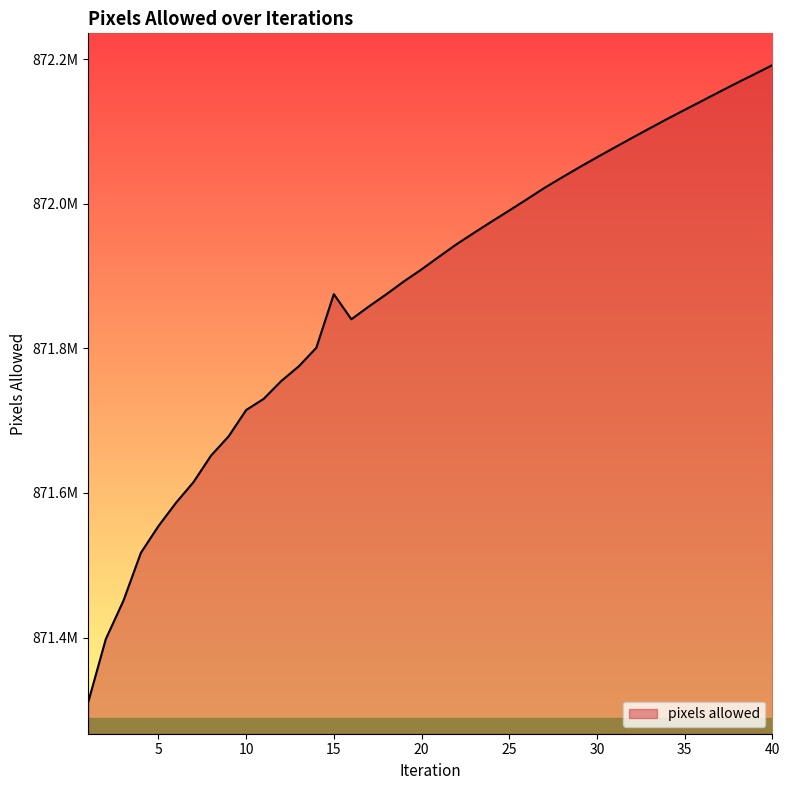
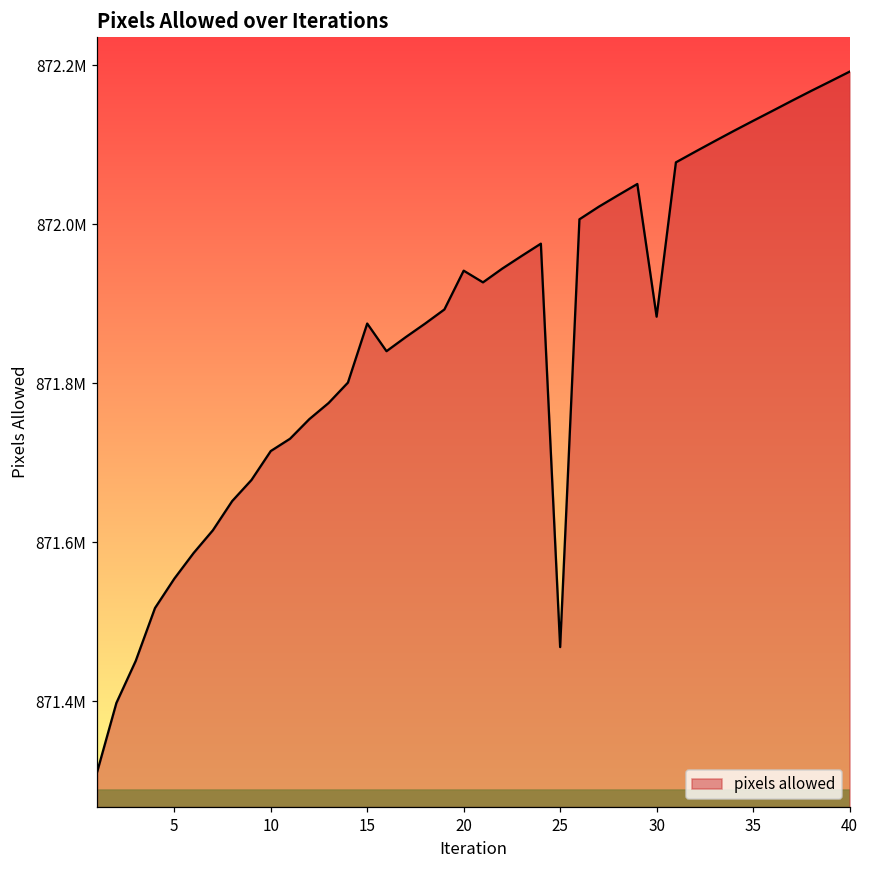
20: 871910000 -> 871940000
25: 871990000 -> 871470000
30: 872060000 -> 871880000
